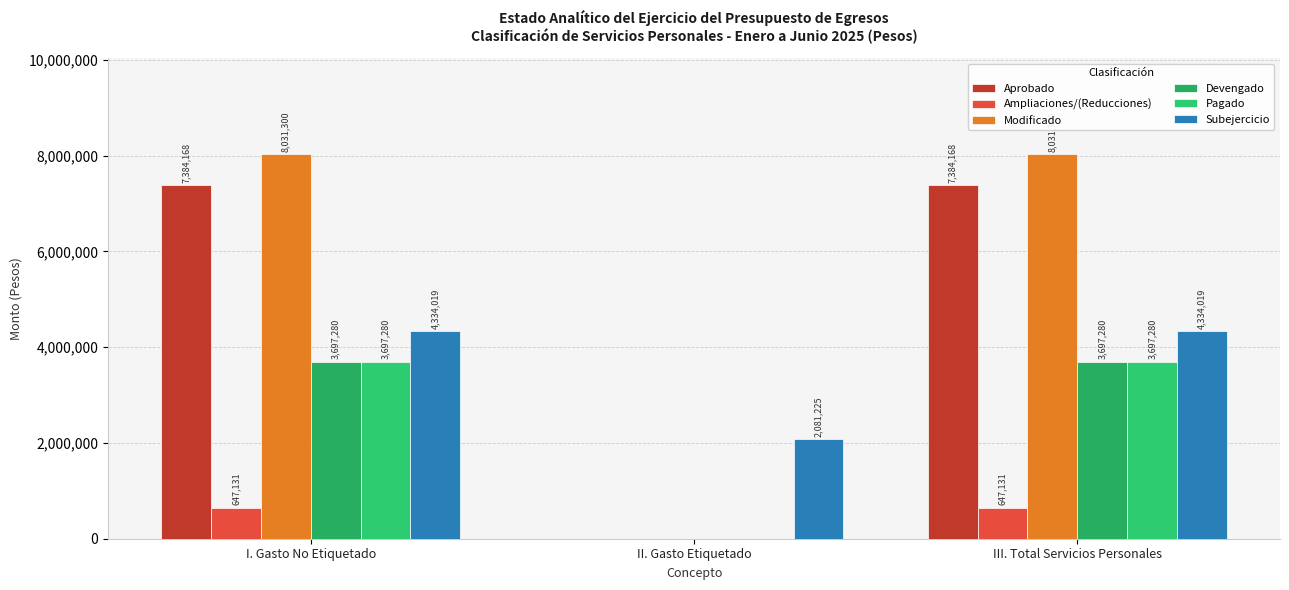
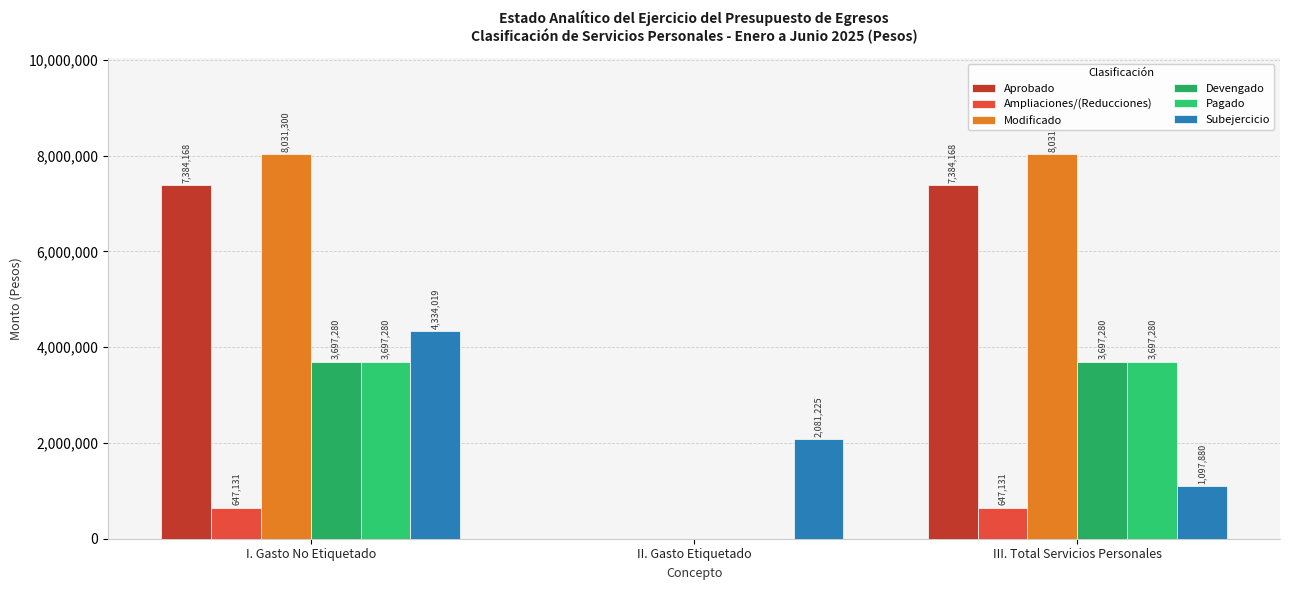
Subejercicio, III. Total Servicios Personales: 4,334,019 -> 1,097,880
